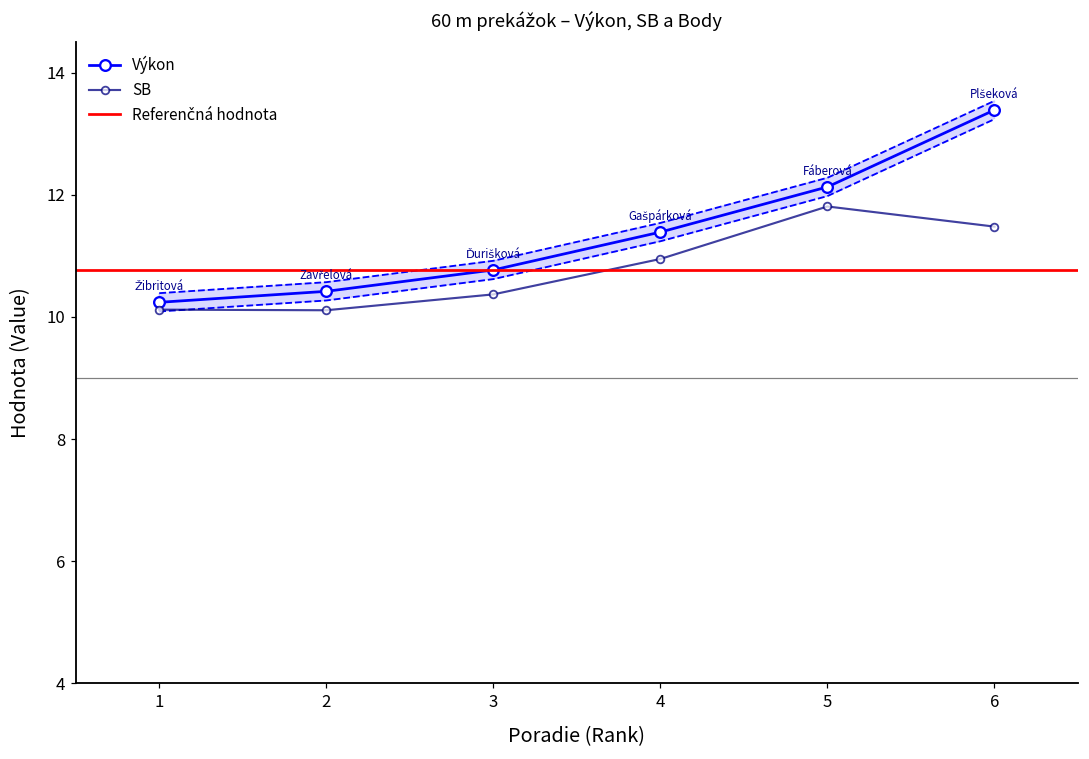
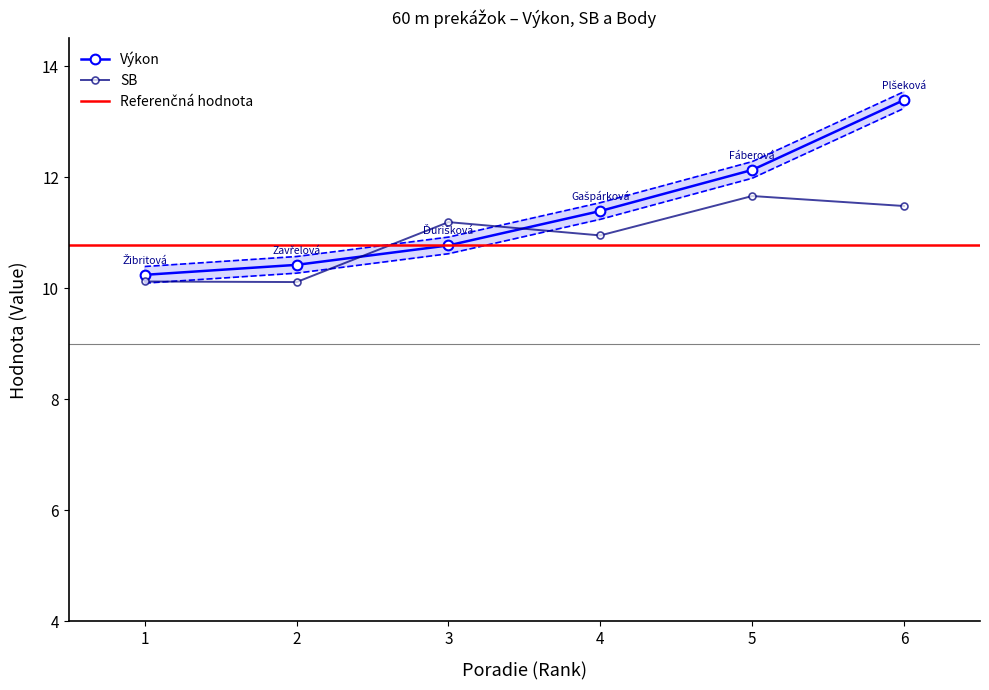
SB, 3: 10.4 -> 11.2
SB, 5: 11.8 -> 11.7
